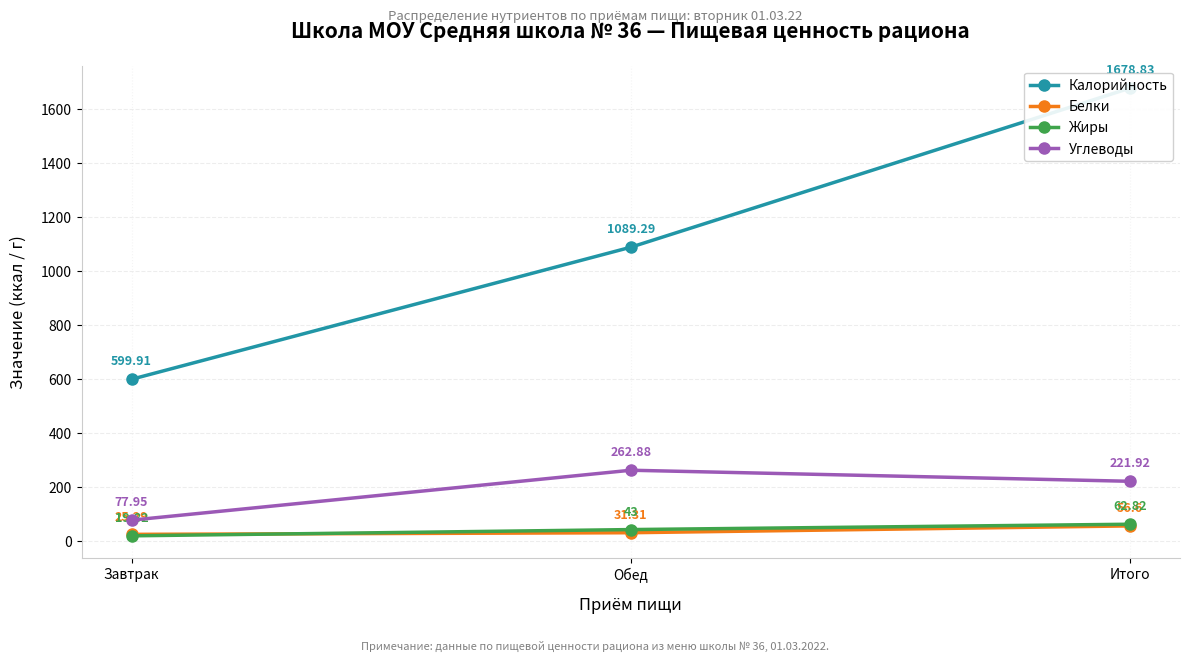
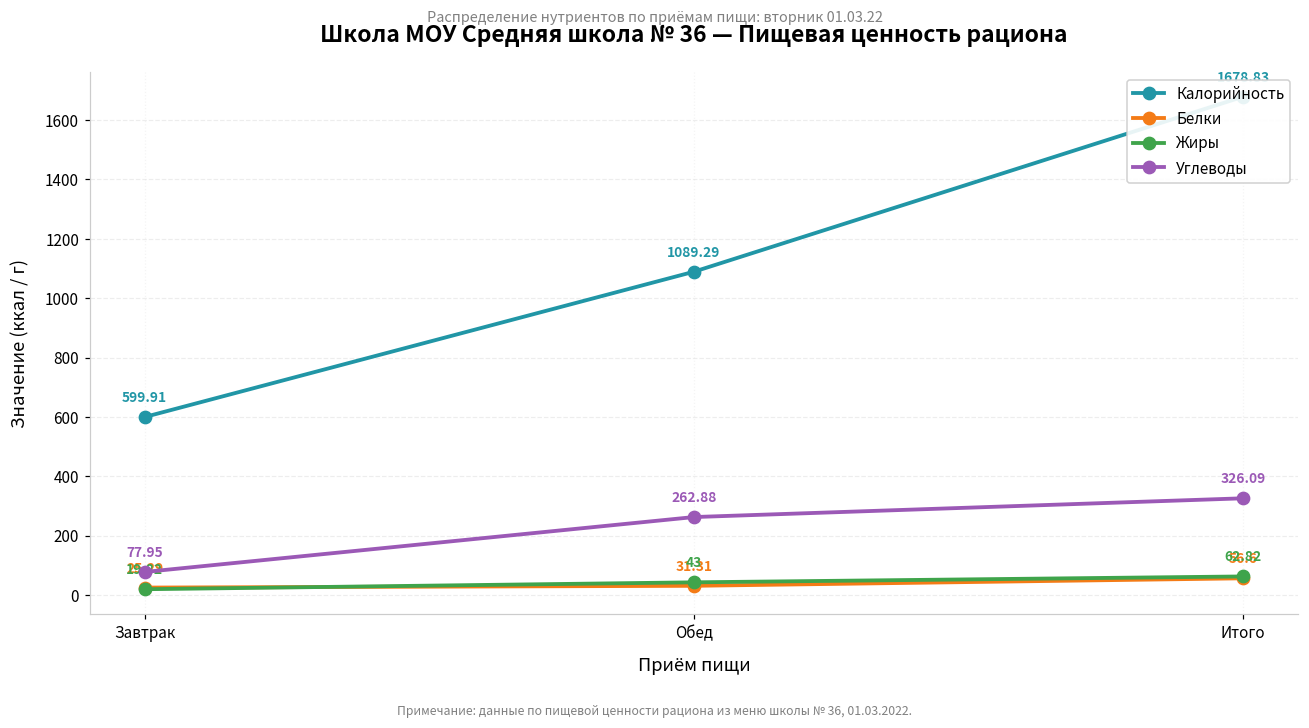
Углеводы, Итого: 221.92 -> 326.09
